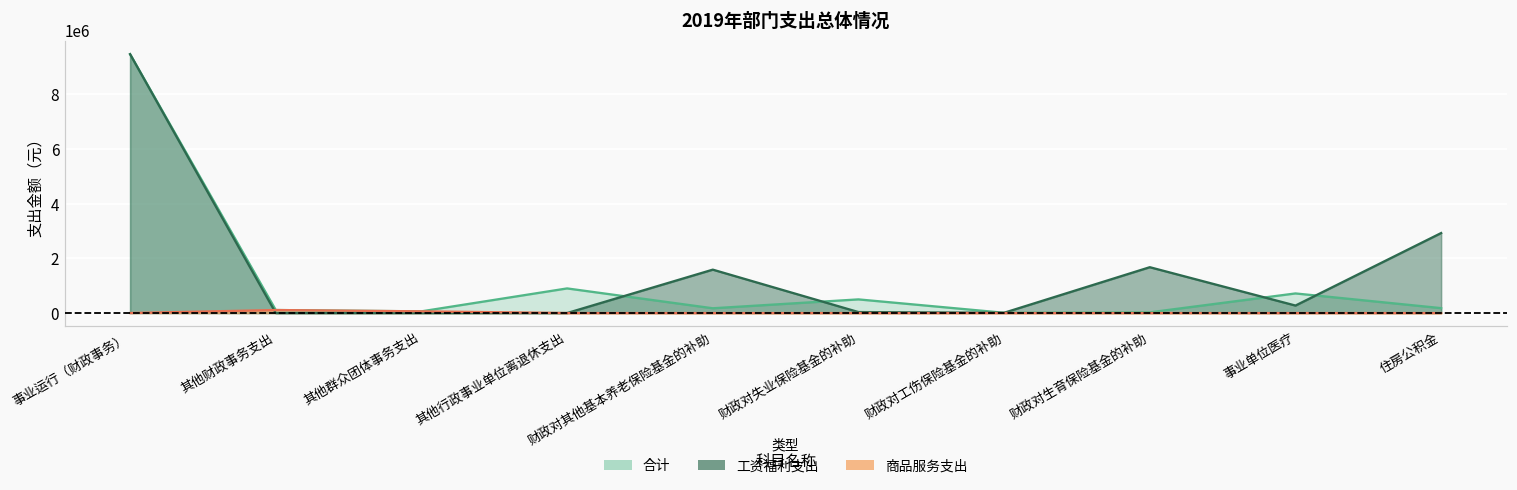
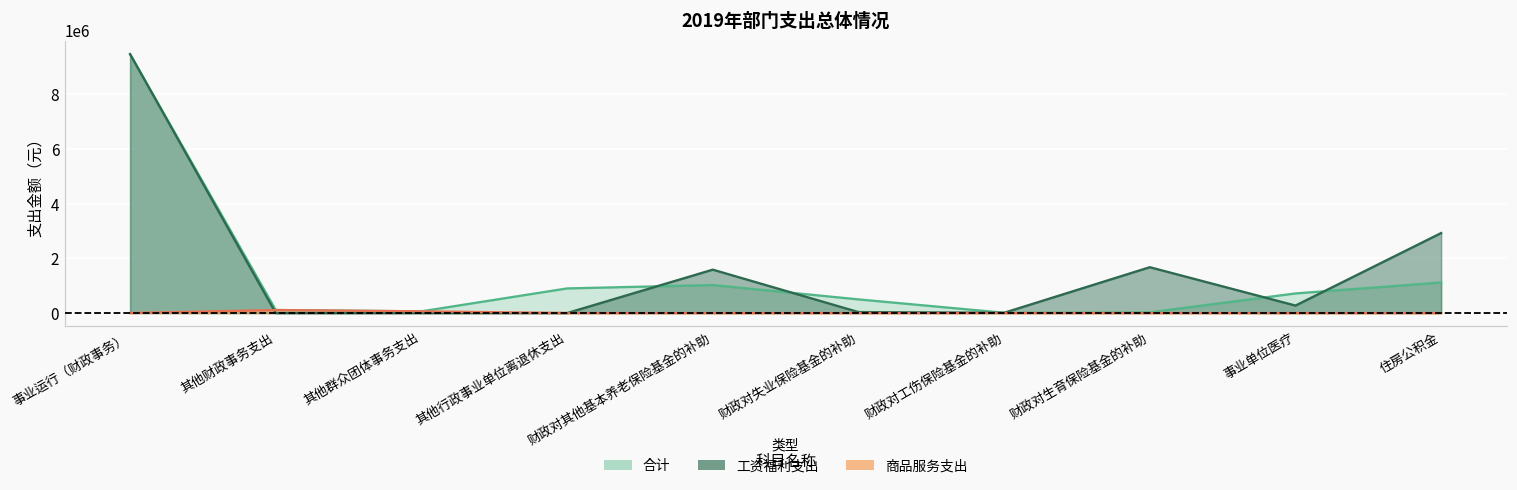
合计, 财政对其他基本养老保险基金的补助: 200000 -> 1000000
合计, 住房公积金: 200000 -> 1100000
